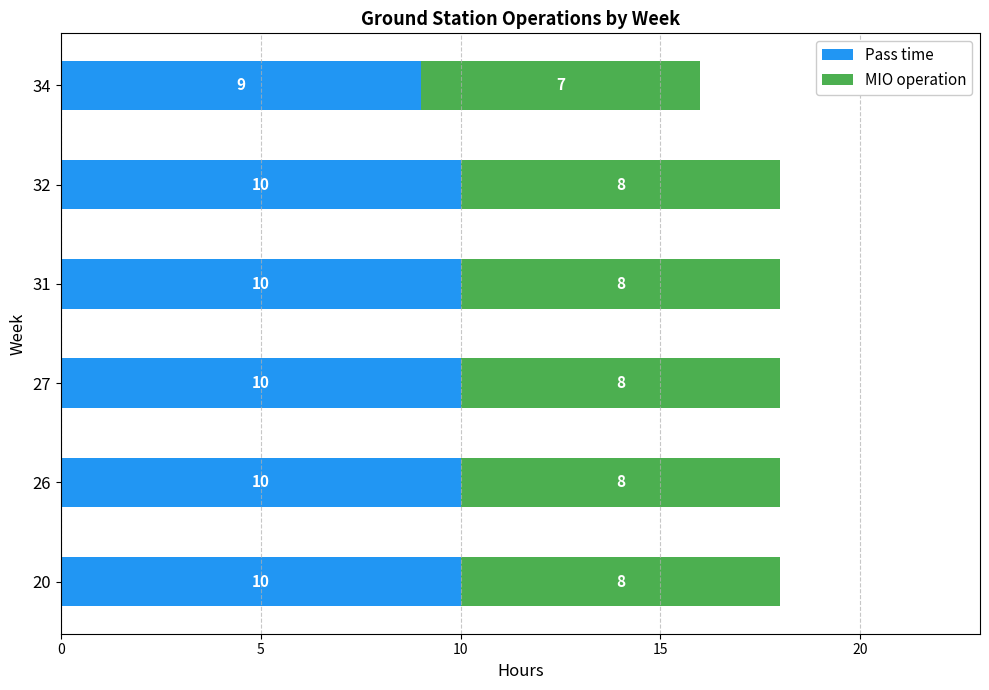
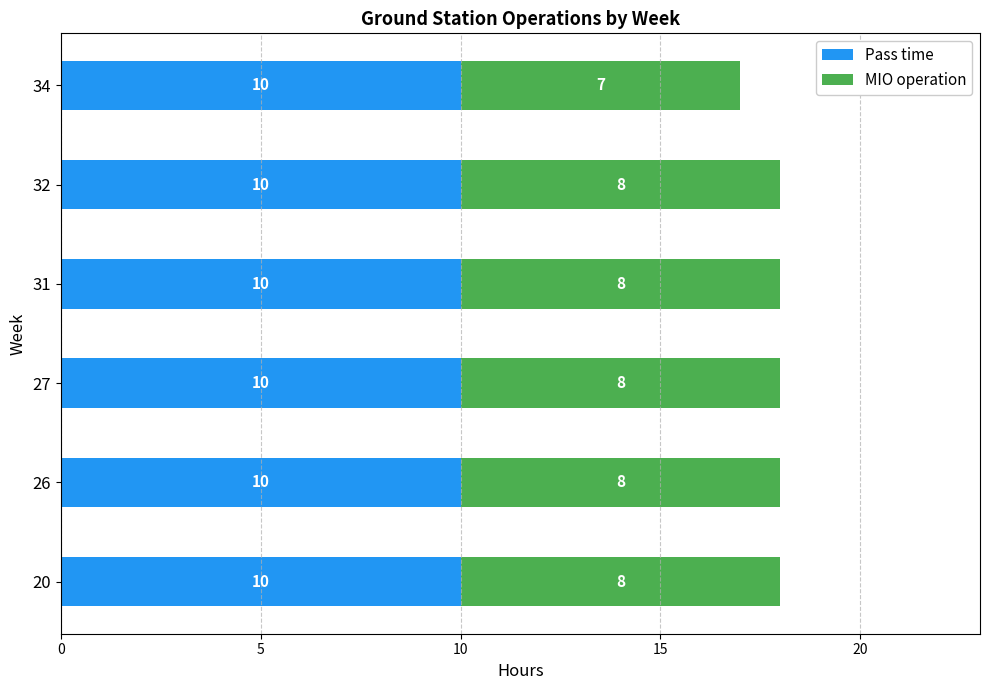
Pass time, 34: 9 -> 10
